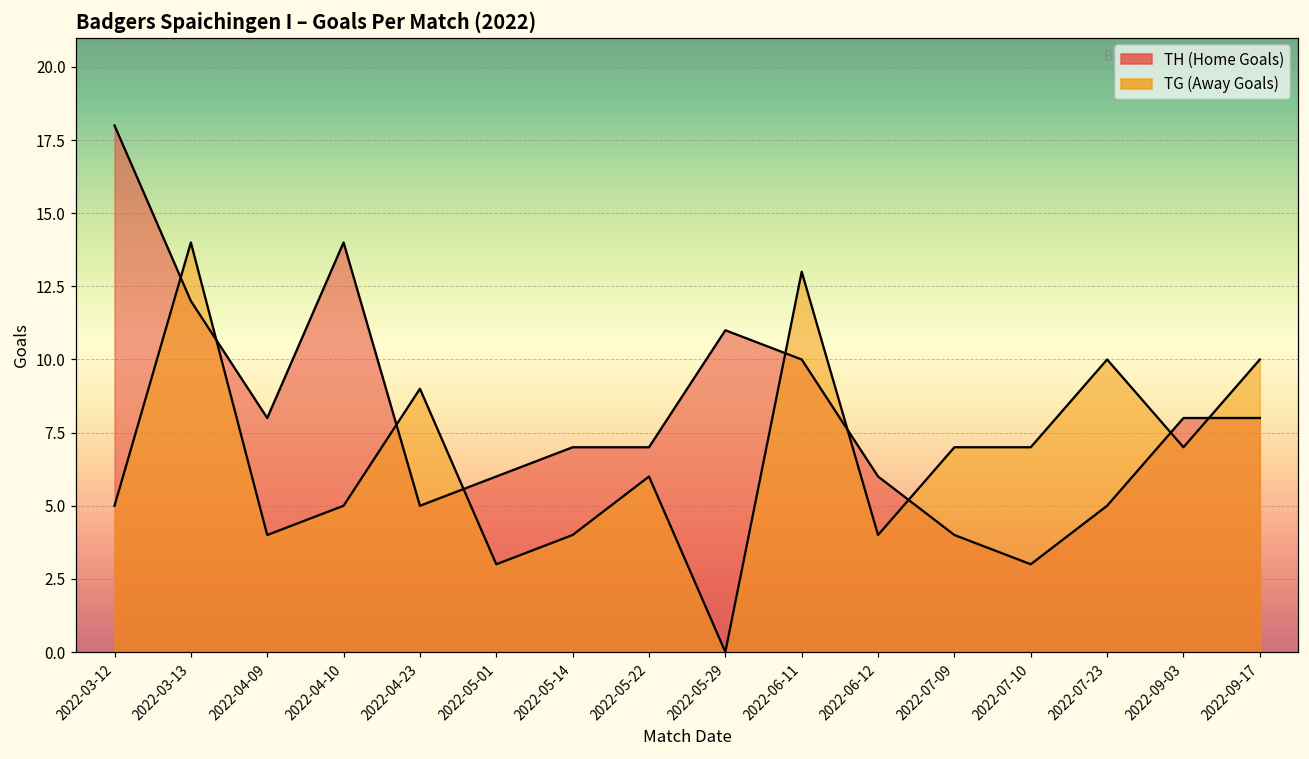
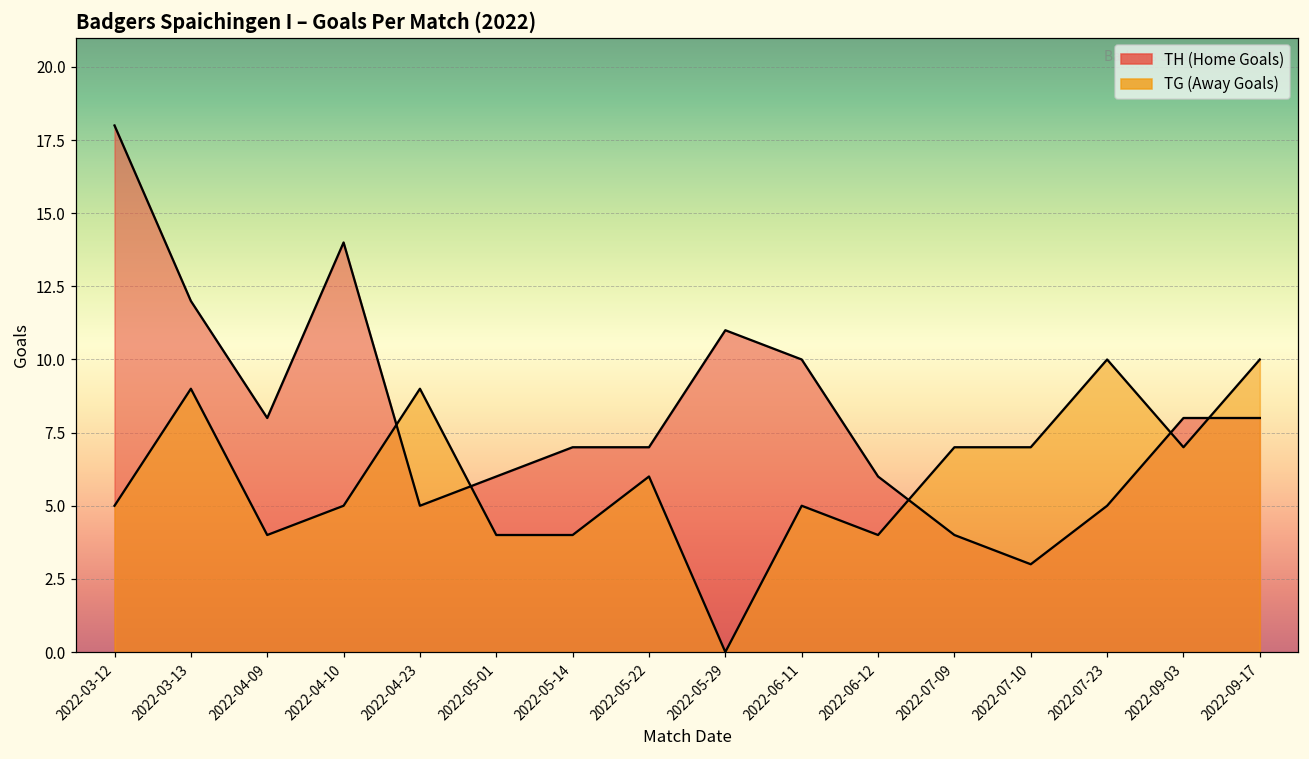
TG (Away Goals), 2022-03-13: 14 -> 9
TG (Away Goals), 2022-05-01: 3 -> 4
TG (Away Goals), 2022-06-11: 13 -> 5
